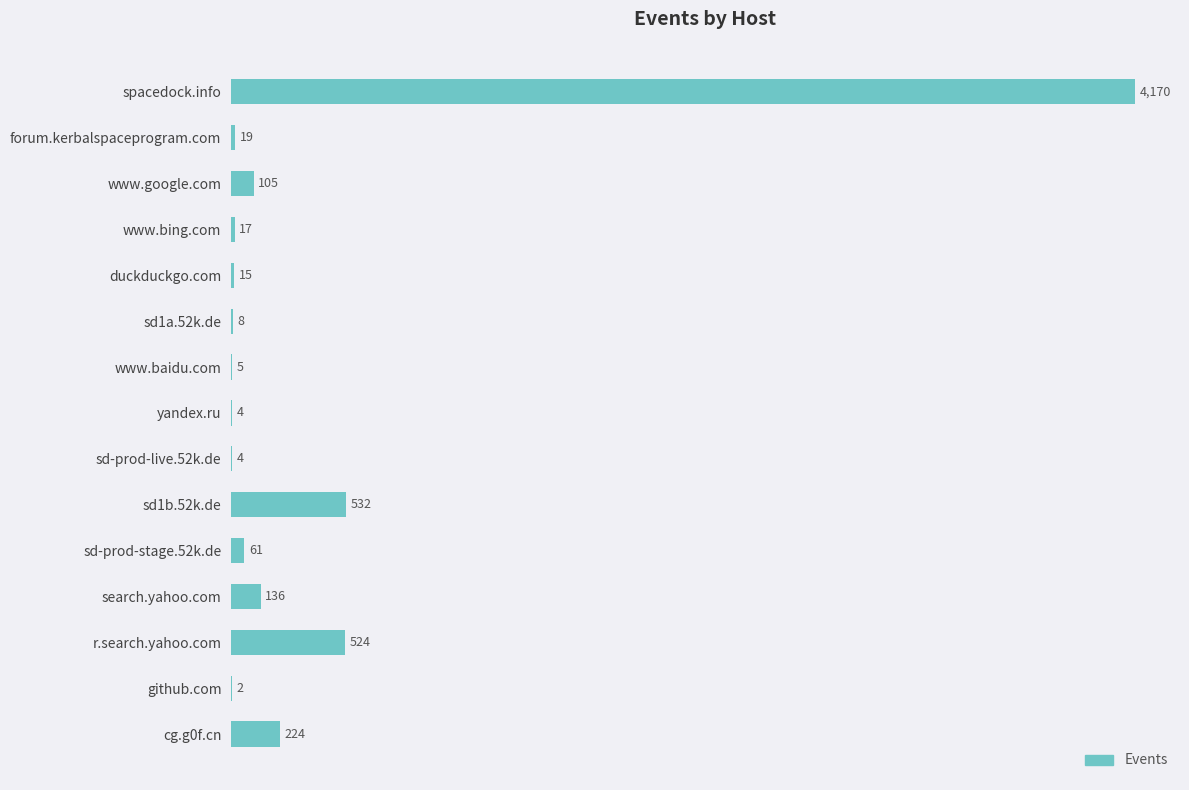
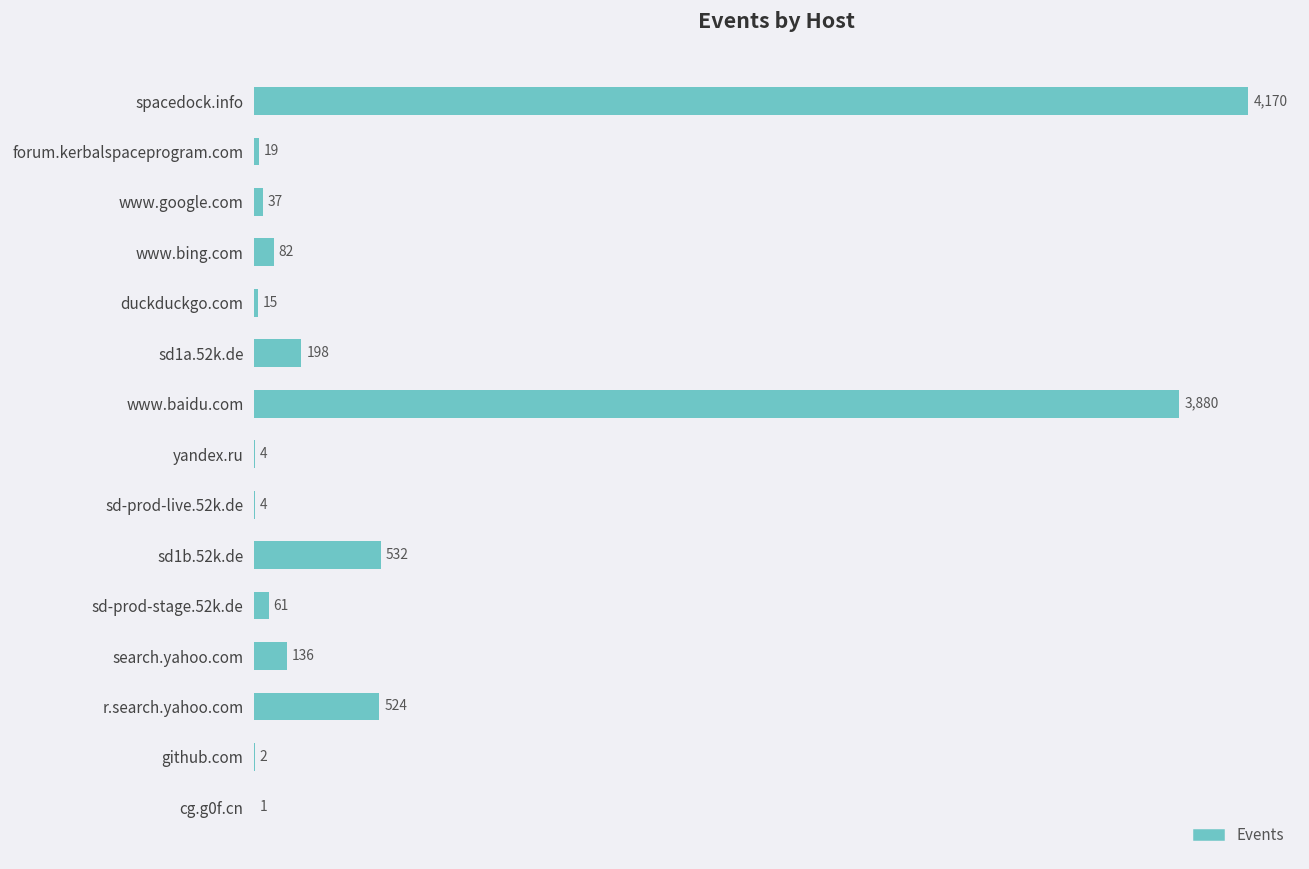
www.google.com: 105 -> 37
www.bing.com: 17 -> 82
sd1a.52k.de: 8 -> 198
www.baidu.com: 5 -> 3,880
cg.g0f.cn: 224 -> 1
